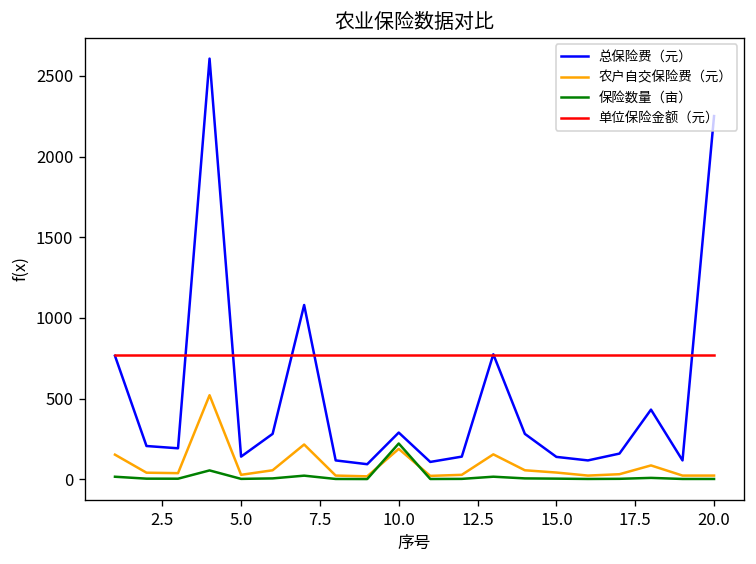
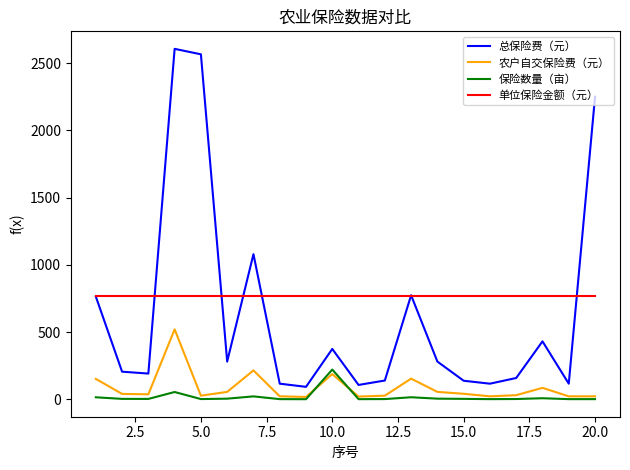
总保险费（元）, 5.0: 140 -> 2570
总保险费（元）, 10.0: 290 -> 380
